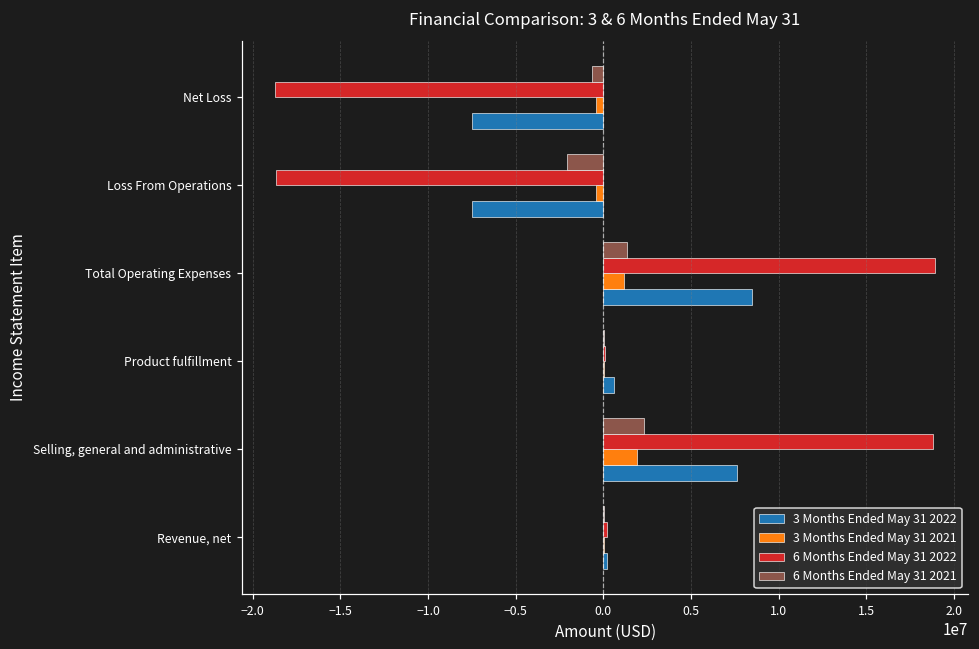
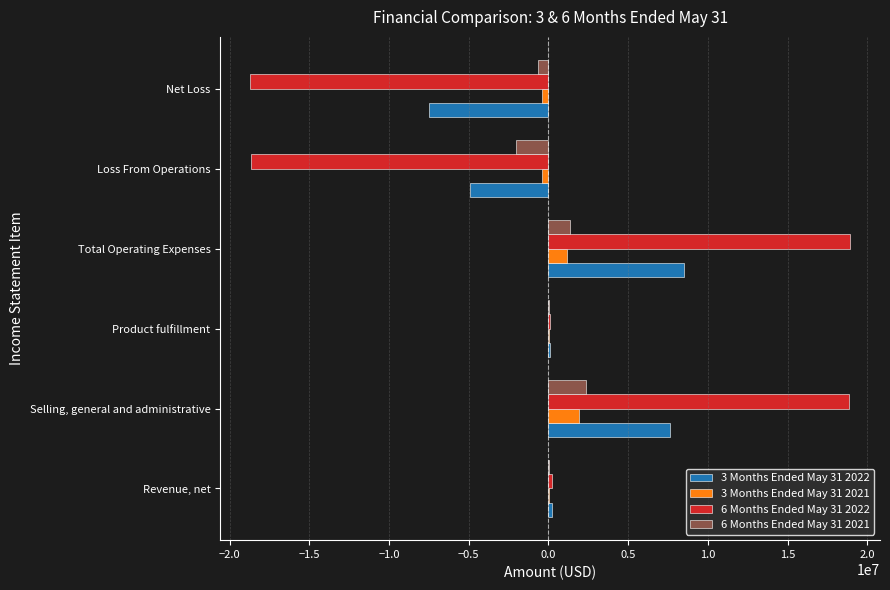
3 Months Ended May 31 2022, Loss From Operations: -7500000 -> -4900000
3 Months Ended May 31 2022, Product fulfillment: 600000 -> 100000
